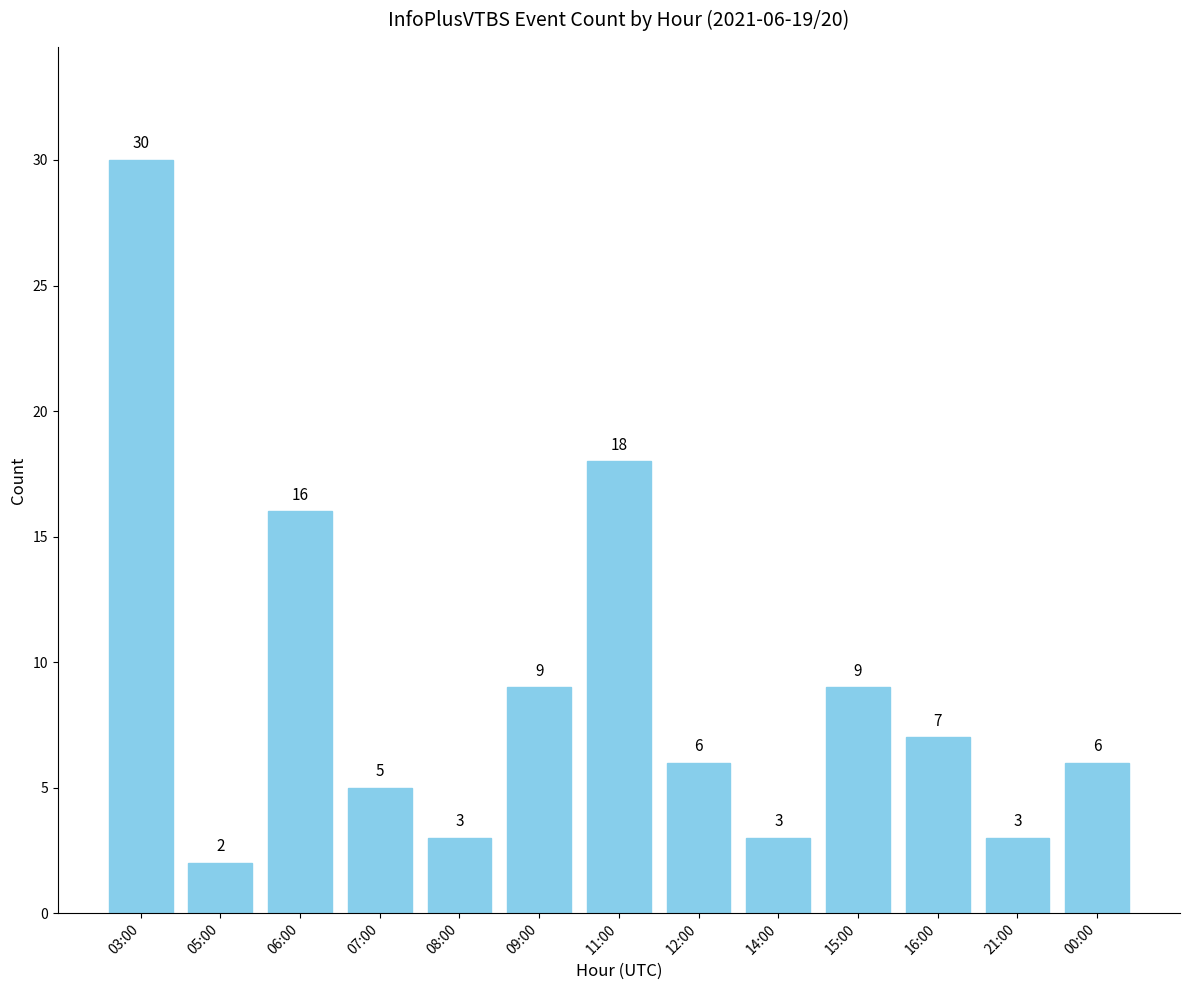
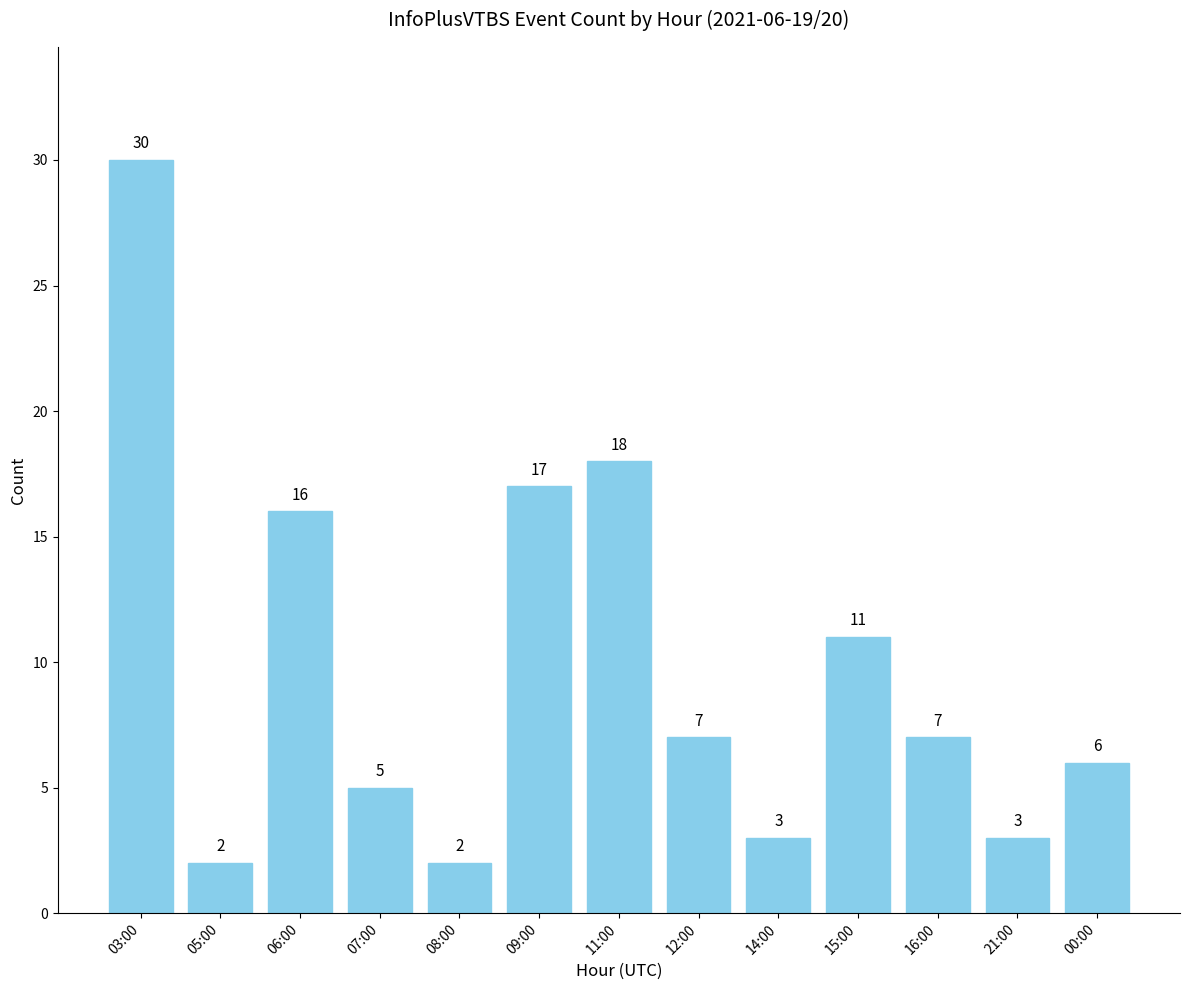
08:00: 3 -> 2
09:00: 9 -> 17
12:00: 6 -> 7
15:00: 9 -> 11
